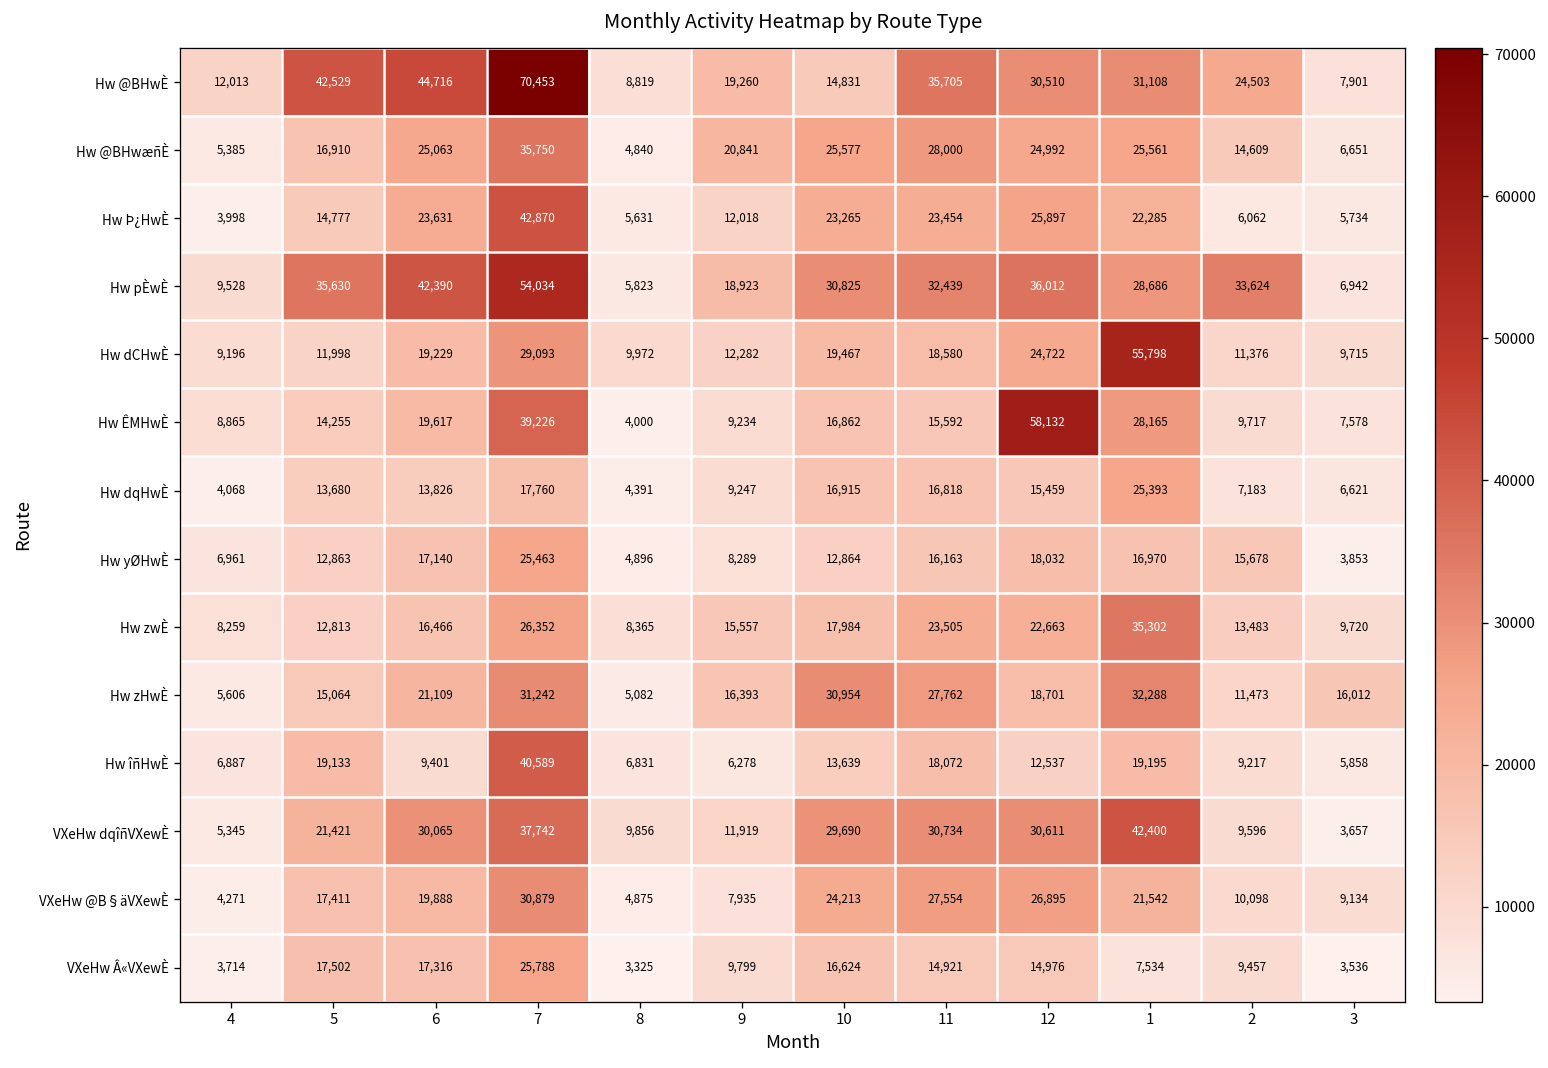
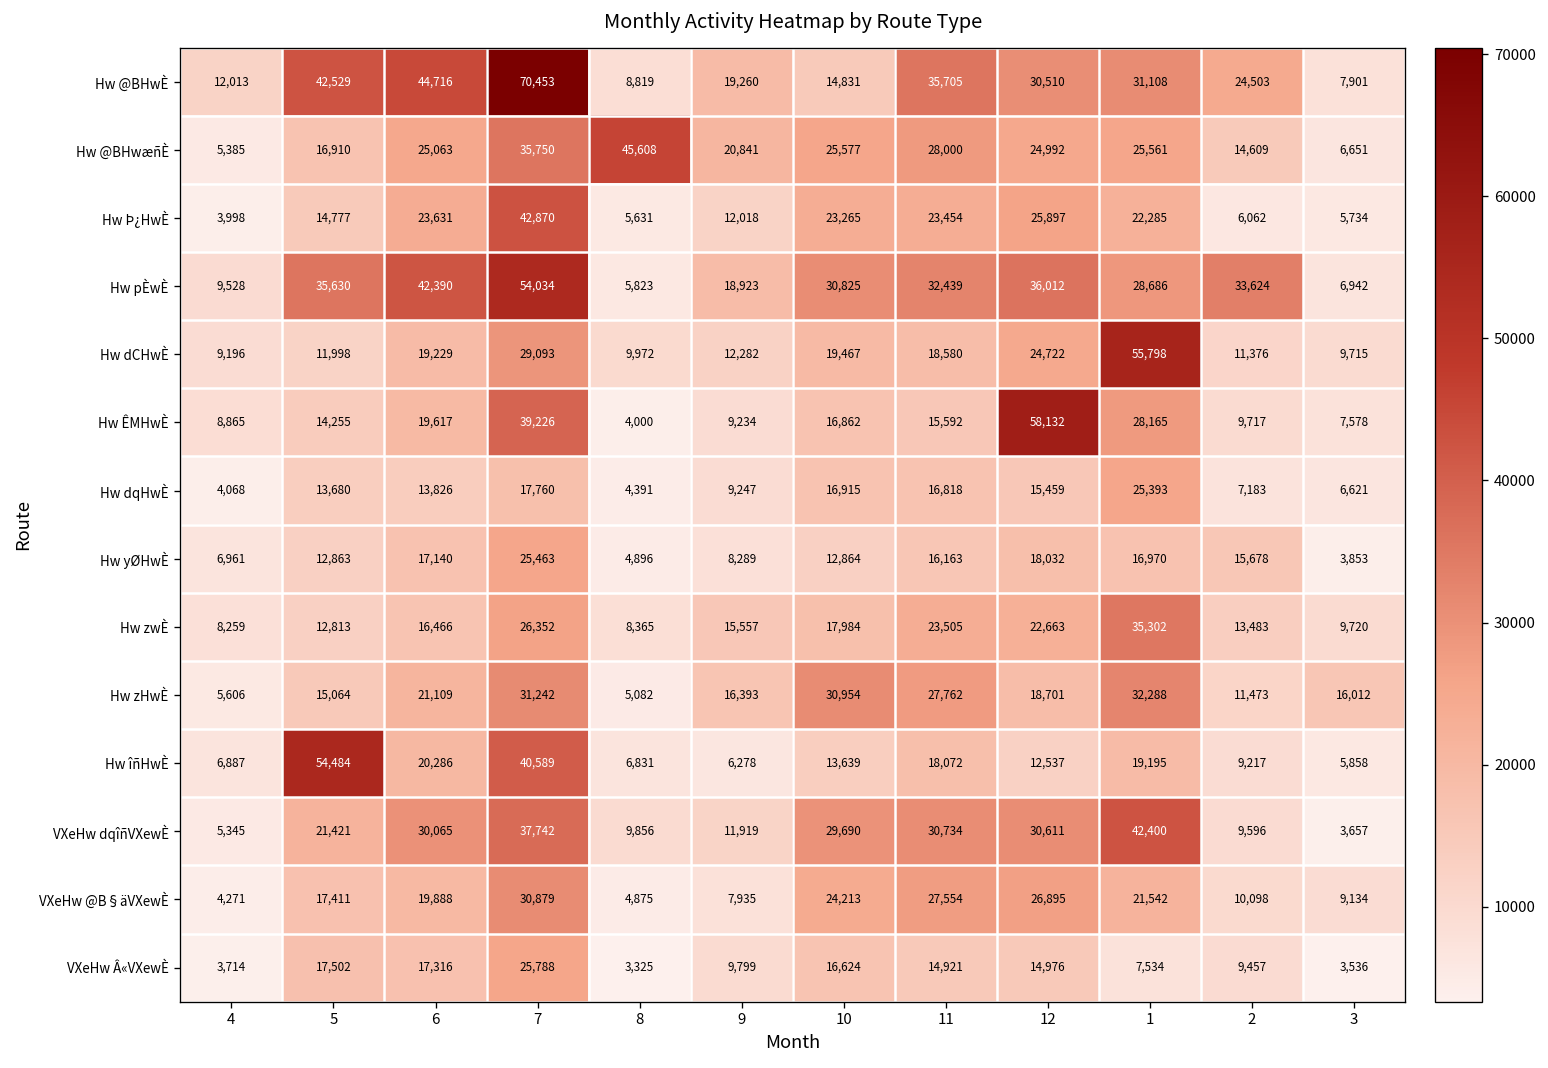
Hw @BHwæñÈ, 8: 4,840 -> 45,608
Hw îñHwÈ, 5: 19,133 -> 54,484
Hw îñHwÈ, 6: 9,401 -> 20,286
